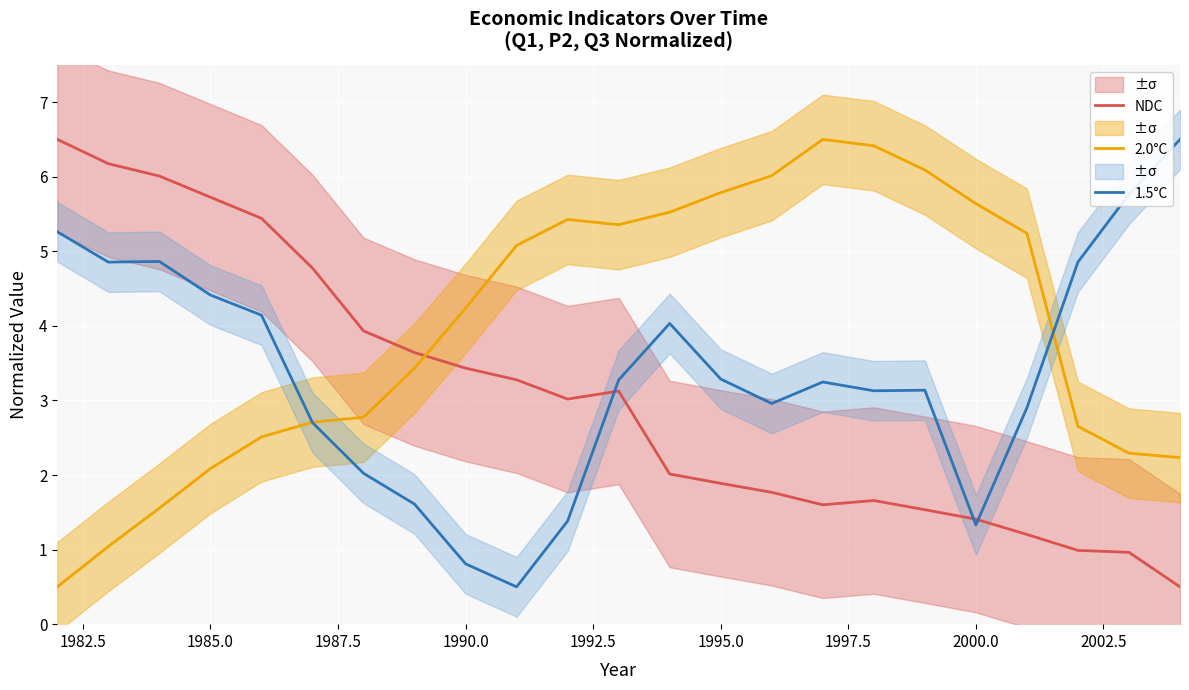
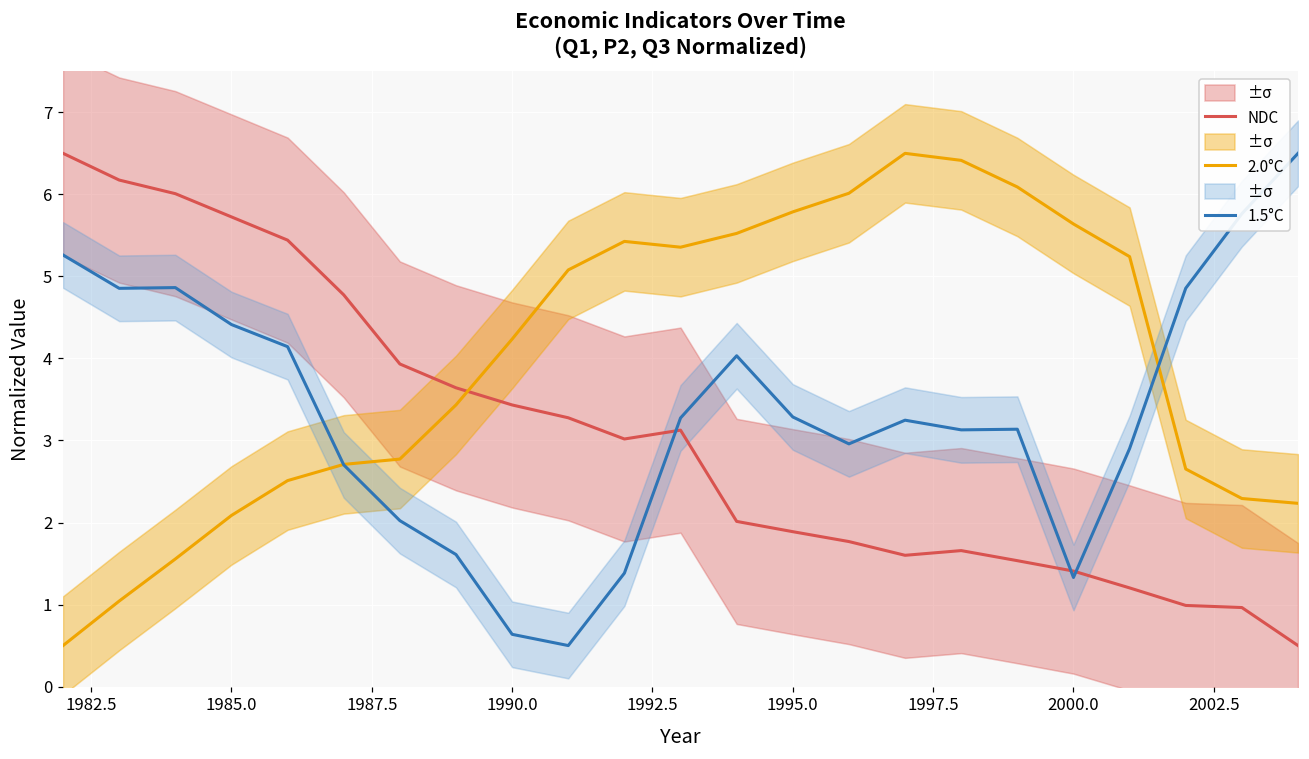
1.5°C, 1990.0: 0.8 -> 0.6
